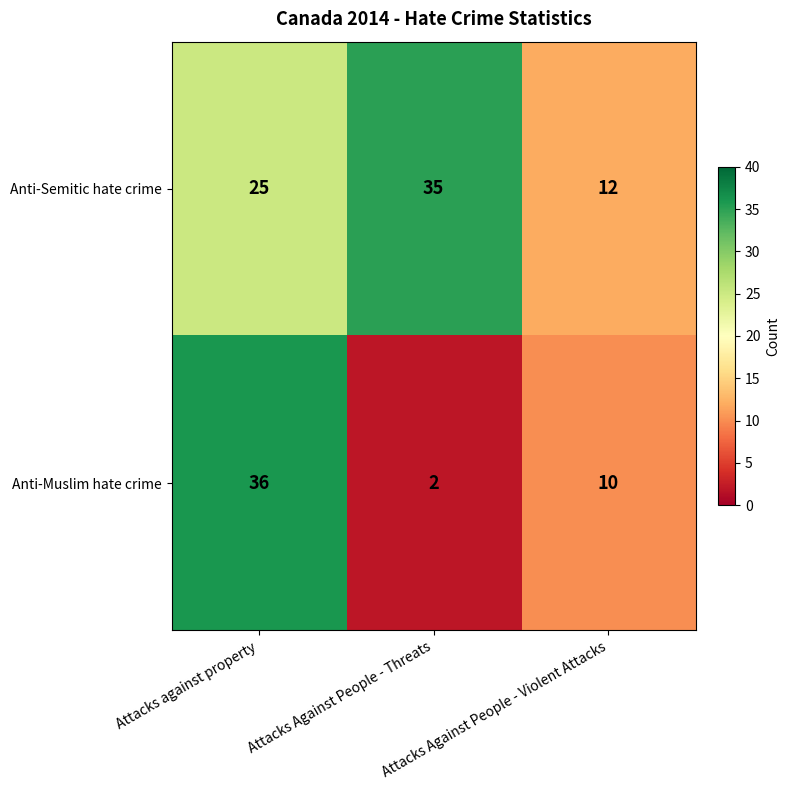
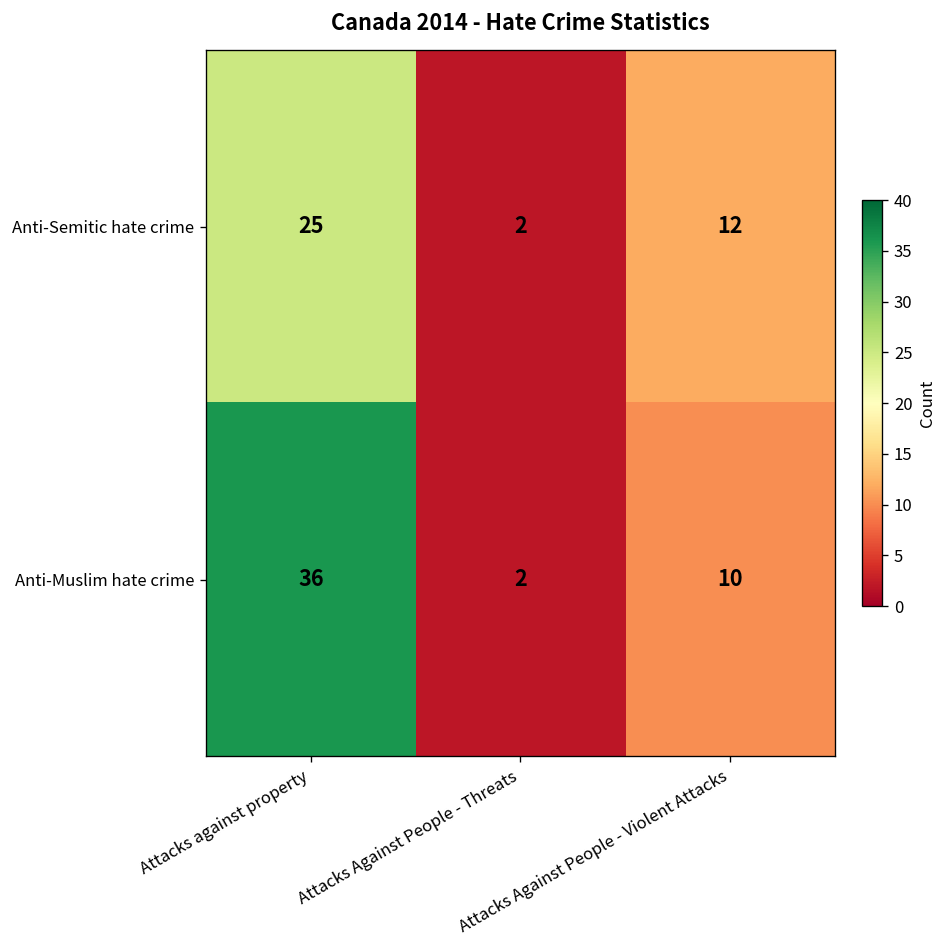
Anti-Semitic hate crime, Attacks Against People - Threats: 35 -> 2
